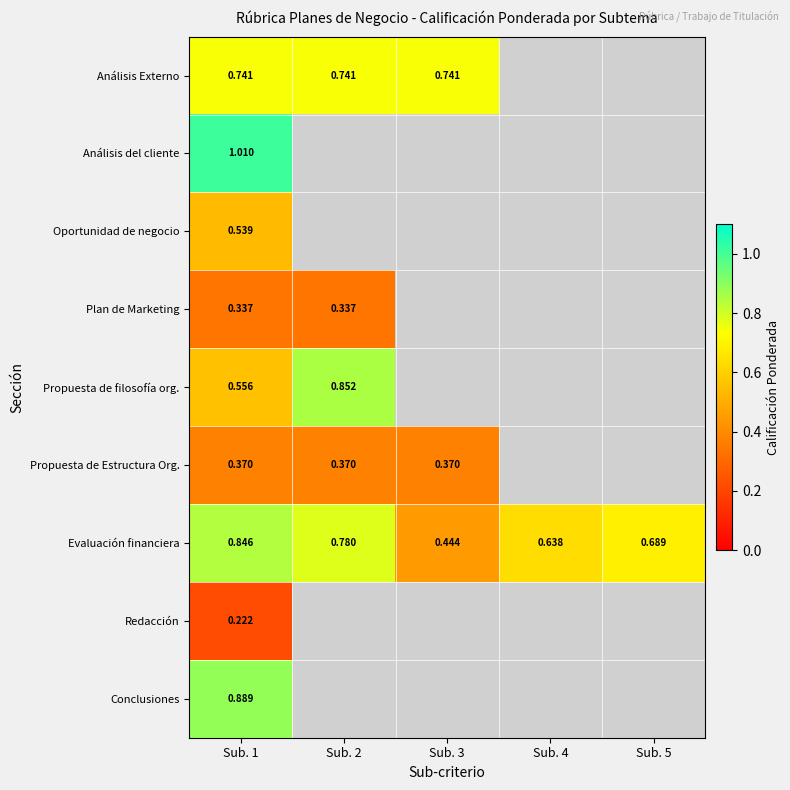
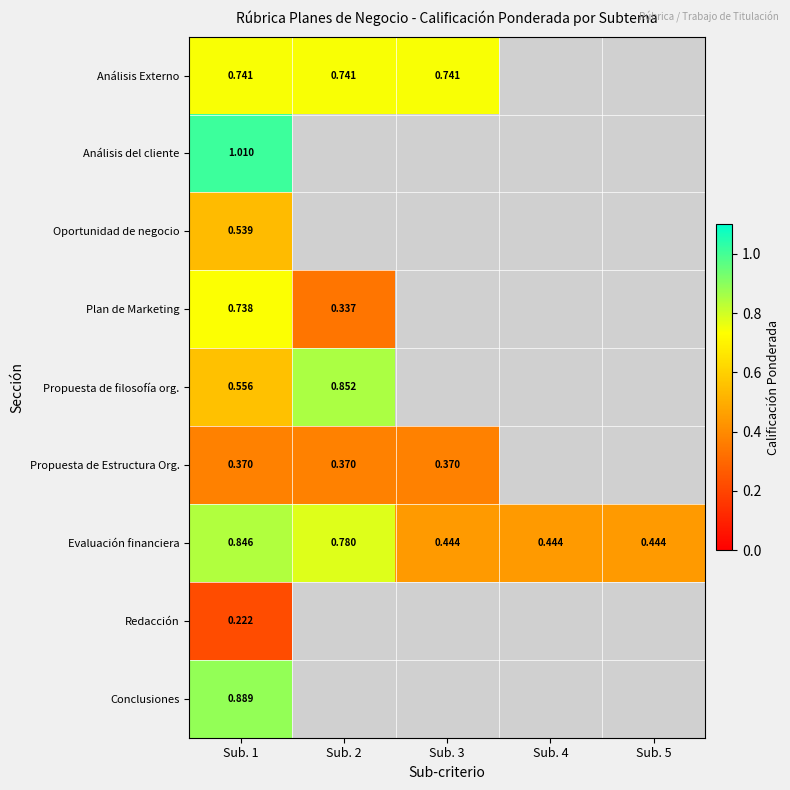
Plan de Marketing, Sub. 1: 0.337 -> 0.738
Evaluación financiera, Sub. 4: 0.638 -> 0.444
Evaluación financiera, Sub. 5: 0.689 -> 0.444
